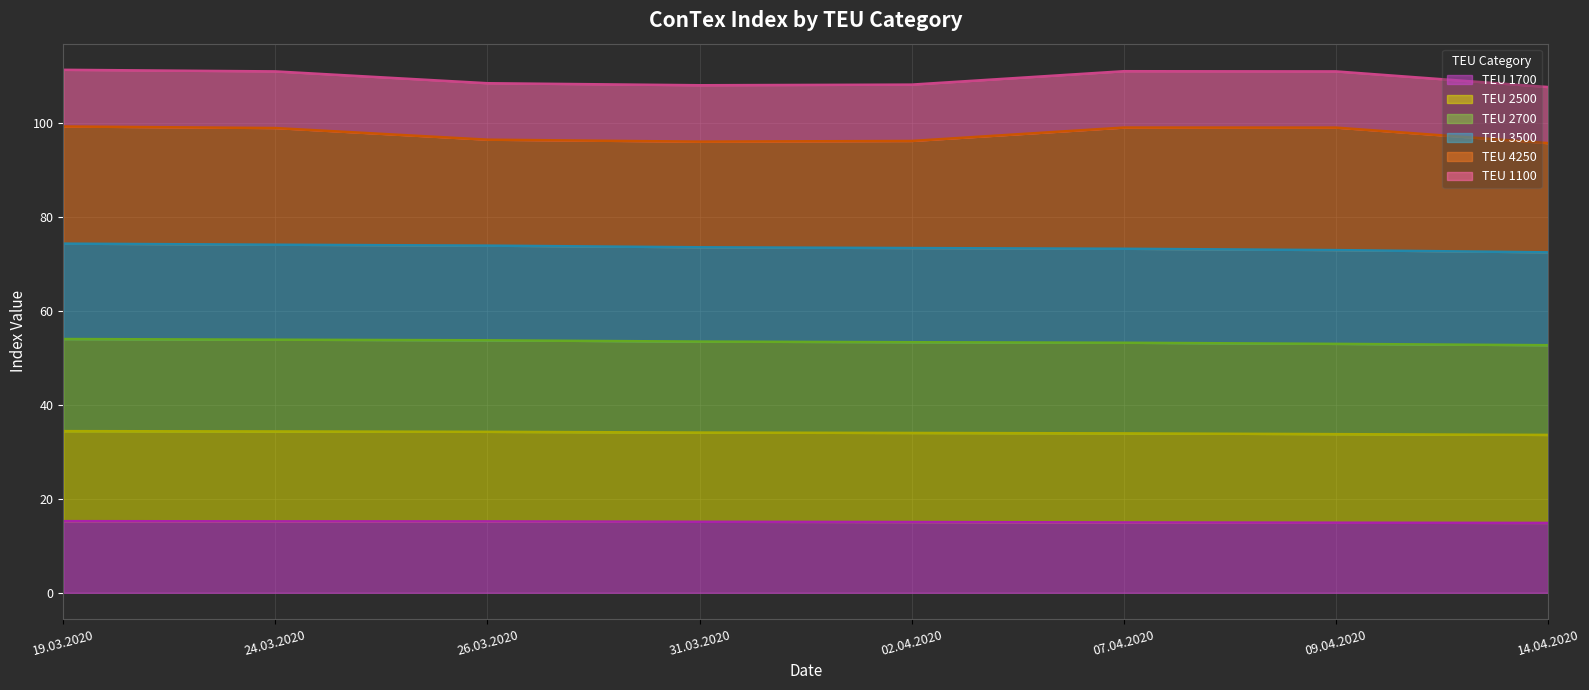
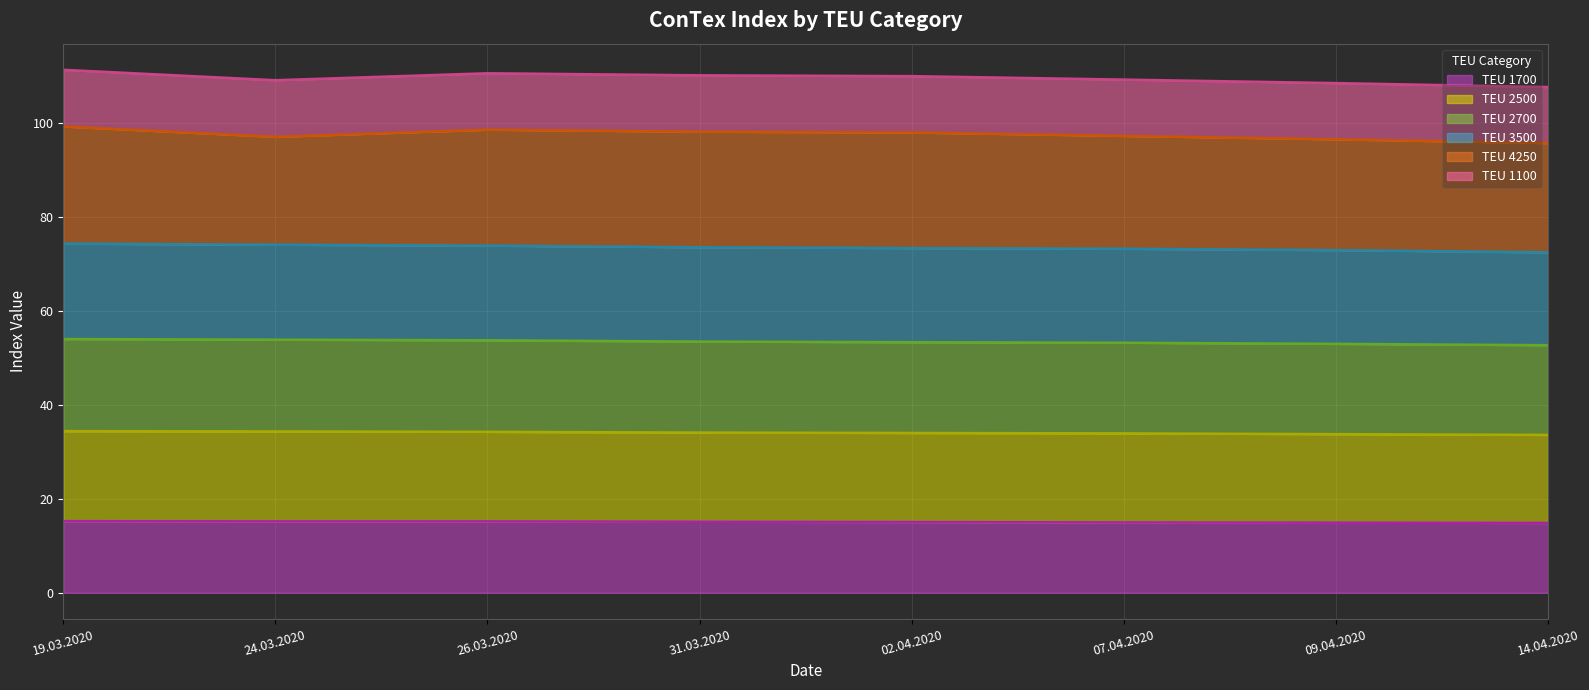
TEU 4250, 24.03.2020: 25 -> 23
TEU 4250, 26.03.2020: 23 -> 25
TEU 4250, 31.03.2020: 23 -> 25
TEU 4250, 02.04.2020: 23 -> 25
TEU 4250, 07.04.2020: 26 -> 24
TEU 4250, 09.04.2020: 26 -> 24
